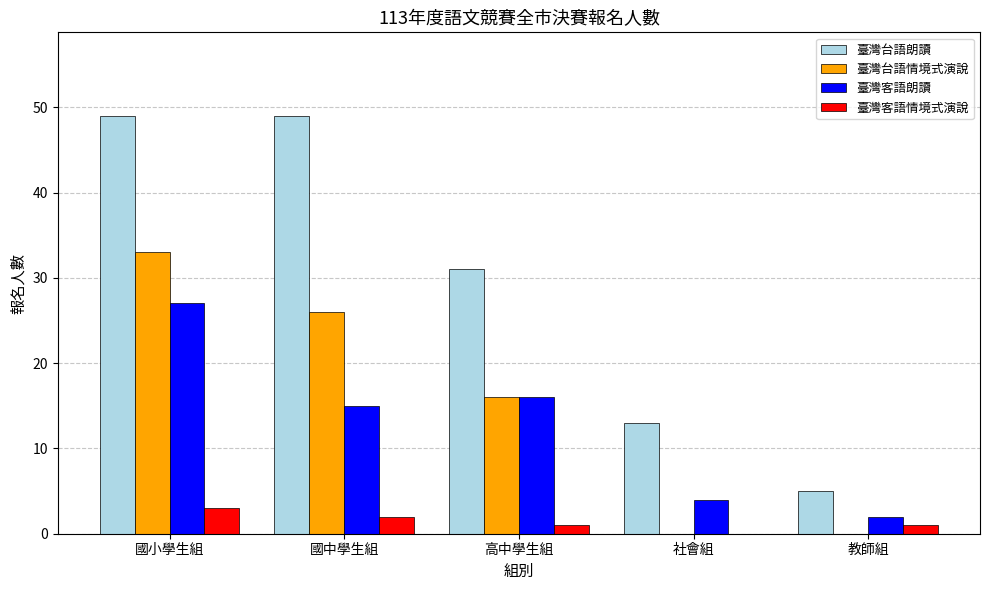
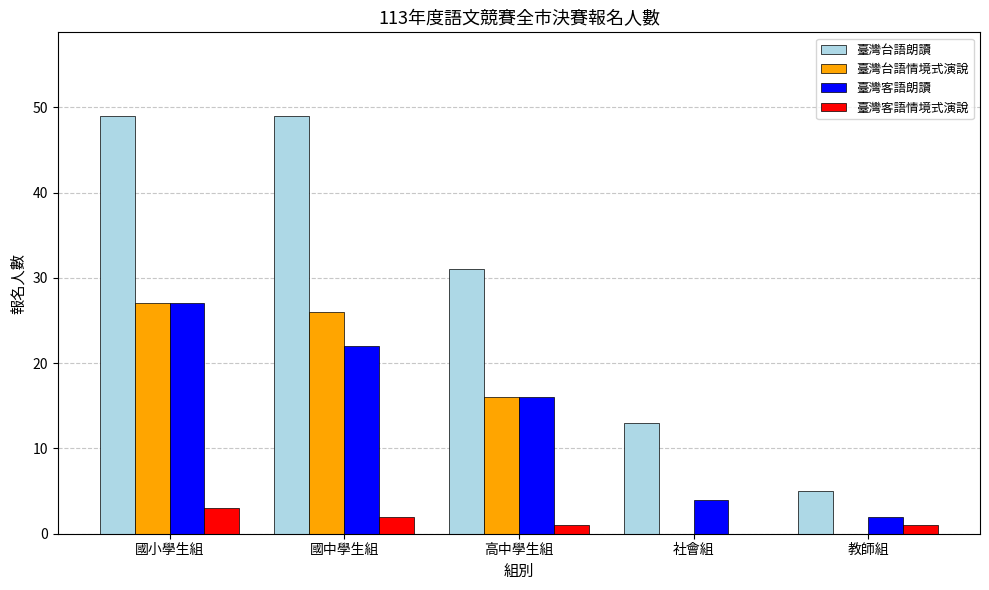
臺灣台語情境式演說, 國小學生組: 33 -> 27
臺灣客語朗讀, 國中學生組: 15 -> 22
